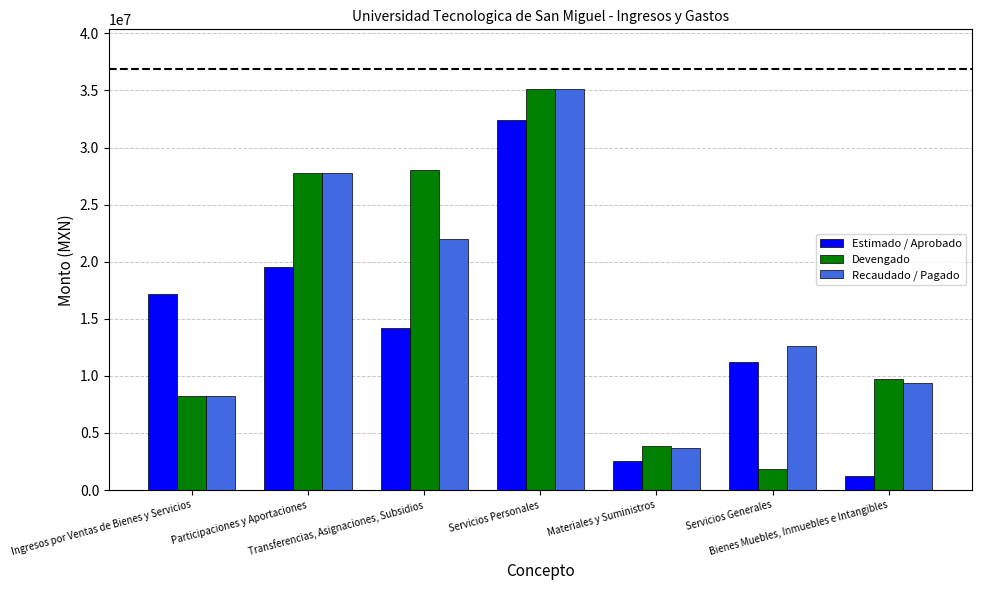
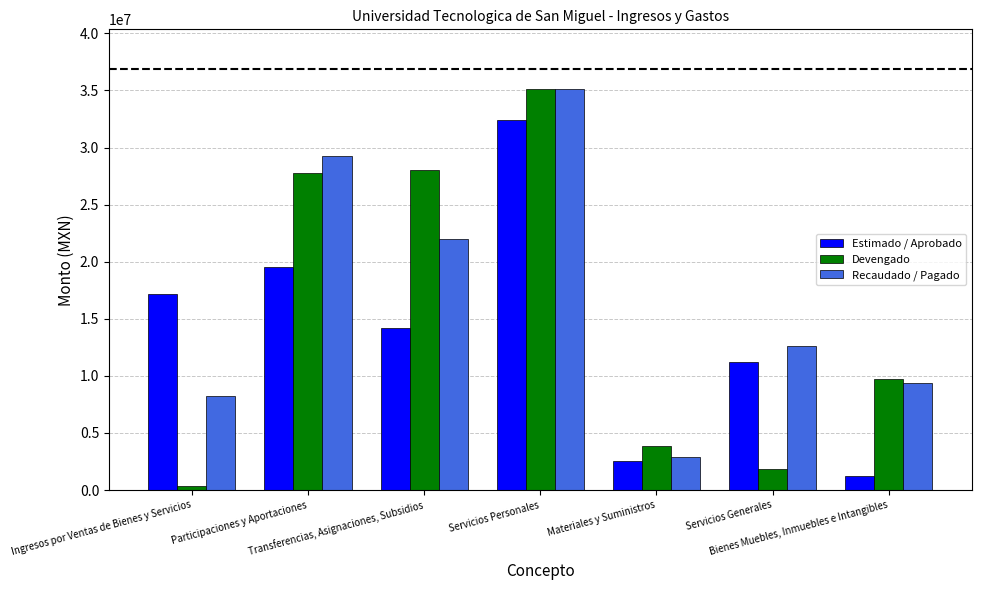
Devengado, Ingresos por Ventas de Bienes y Servicios: 8200000 -> 400000
Recaudado / Pagado, Participaciones y Aportaciones: 27700000 -> 29300000
Recaudado / Pagado, Materiales y Suministros: 3700000 -> 2900000
